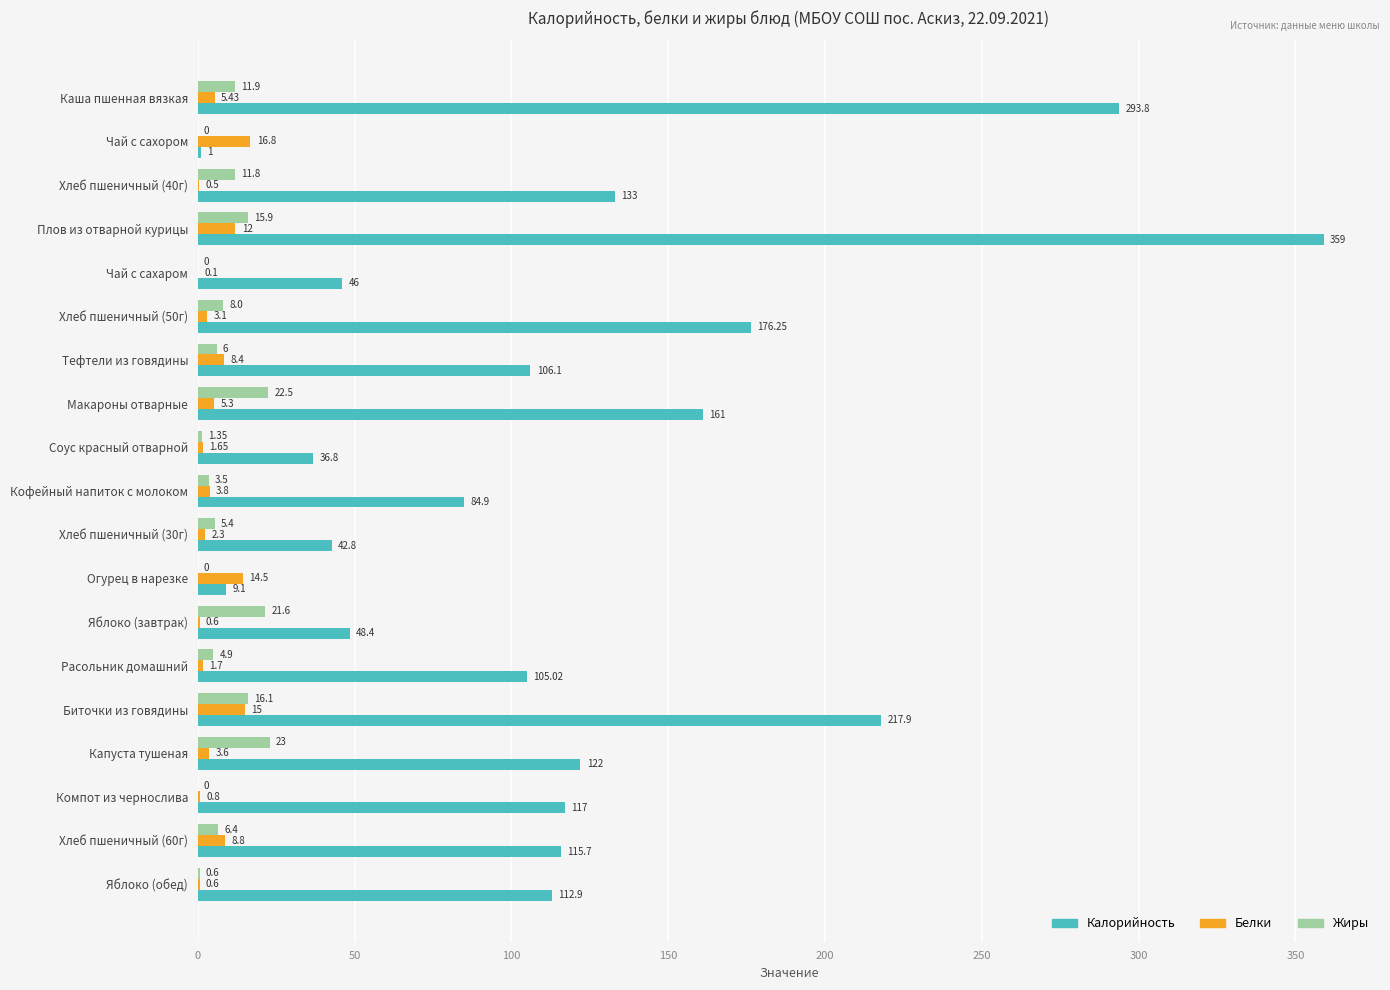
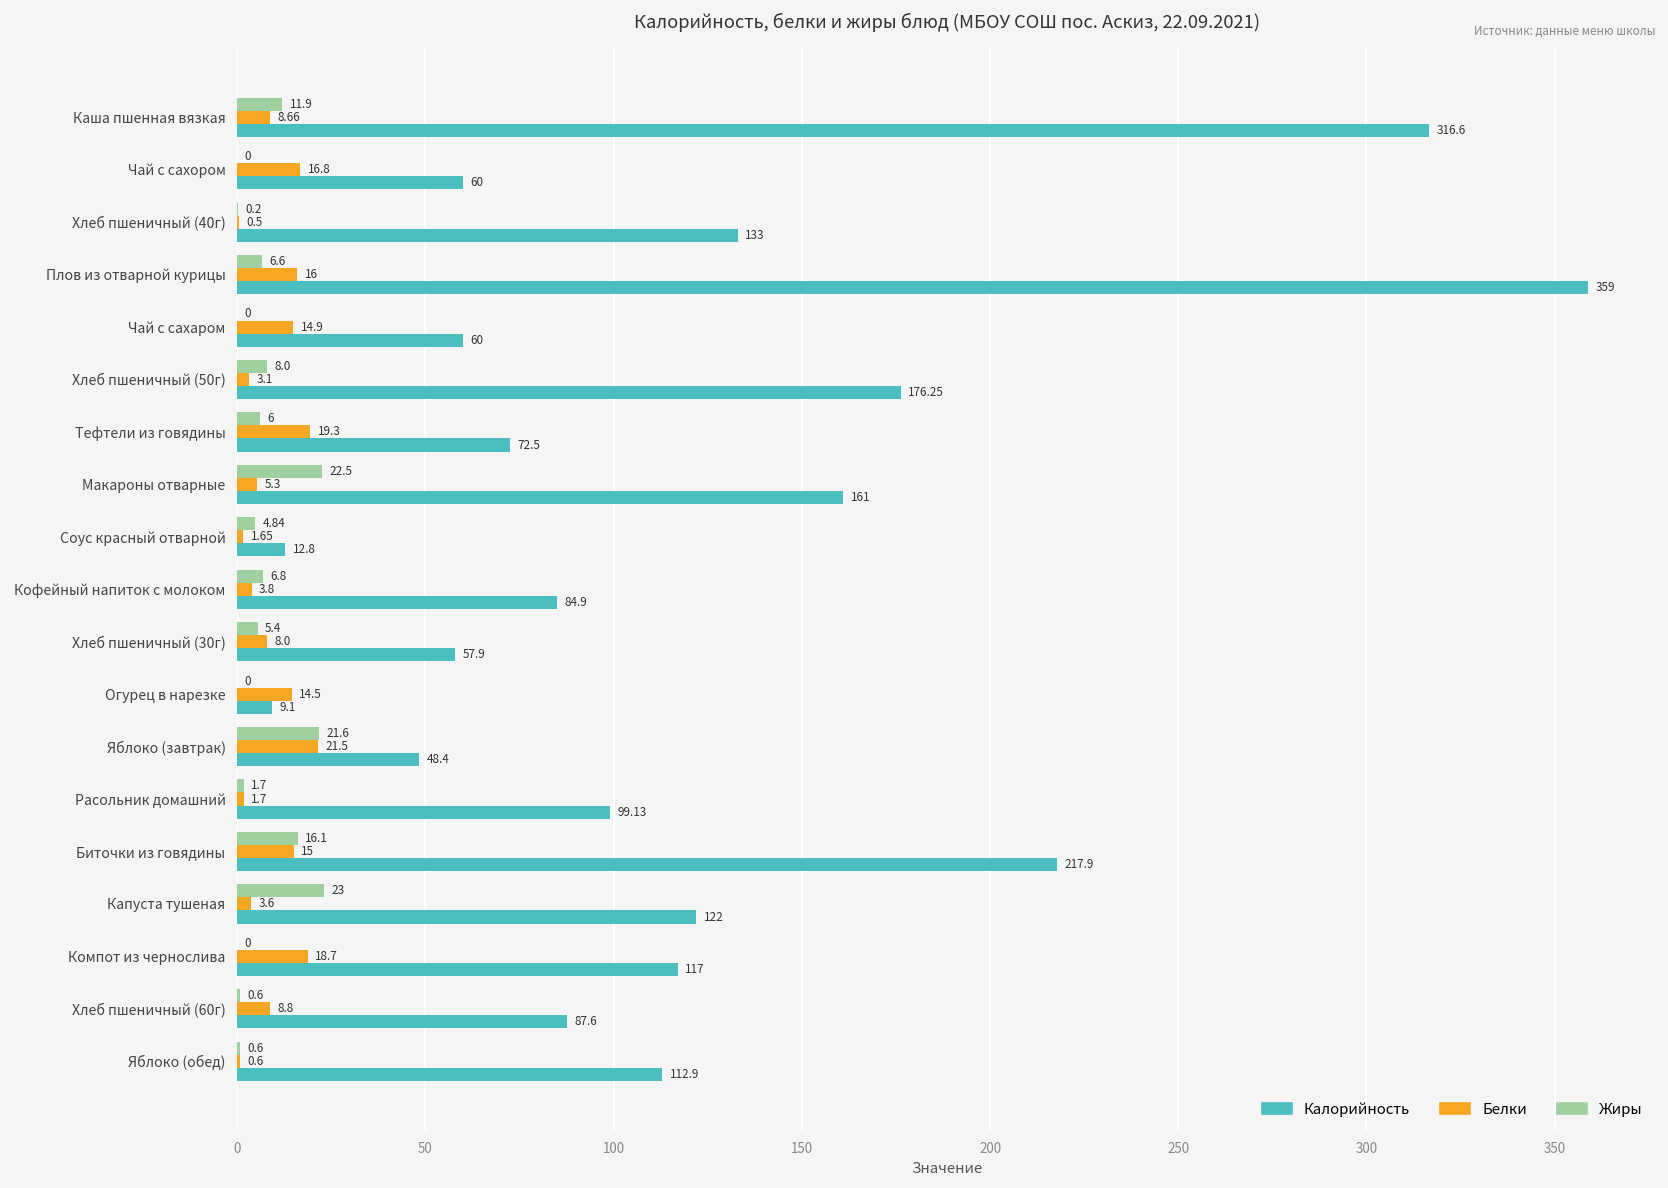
Белки, Каша пшенная вязкая: 5.43 -> 8.66
Калорийность, Каша пшенная вязкая: 293.8 -> 316.6
Калорийность, Чай с сахором: 1 -> 60
Жиры, Хлеб пшеничный (40г): 11.8 -> 0.2
Жиры, Плов из отварной курицы: 15.9 -> 6.6
Белки, Плов из отварной курицы: 12 -> 16
Белки, Чай с сахаром: 0.1 -> 14.9
Калорийность, Чай с сахаром: 46 -> 60
Белки, Тефтели из говядины: 8.4 -> 19.3
Калорийность, Тефтели из говядины: 106.1 -> 72.5
Жиры, Соус красный отварной: 1.35 -> 4.84
Калорийность, Соус красный отварной: 36.8 -> 12.8
Жиры, Кофейный напиток с молоком: 3.5 -> 6.8
Белки, Хлеб пшеничный (30г): 2.3 -> 8.0
Калорийность, Хлеб пшеничный (30г): 42.8 -> 57.9
Белки, Яблоко (завтрак): 0.6 -> 21.5
Жиры, Расольник домашний: 4.9 -> 1.7
Калорийность, Расольник домашний: 105.02 -> 99.13
Белки, Компот из чернослива: 0.8 -> 18.7
Жиры, Хлеб пшеничный (60г): 6.4 -> 0.6
Калорийность, Хлеб пшеничный (60г): 115.7 -> 87.6
